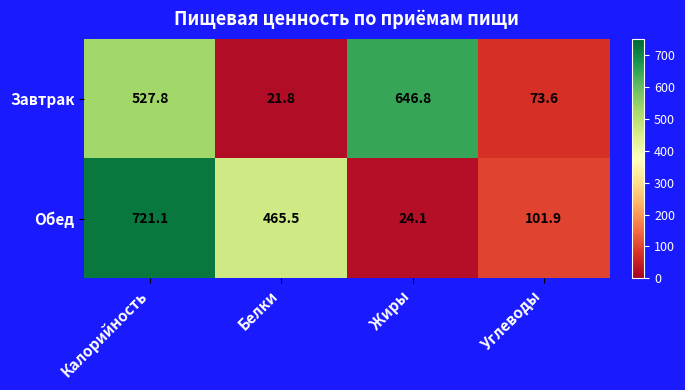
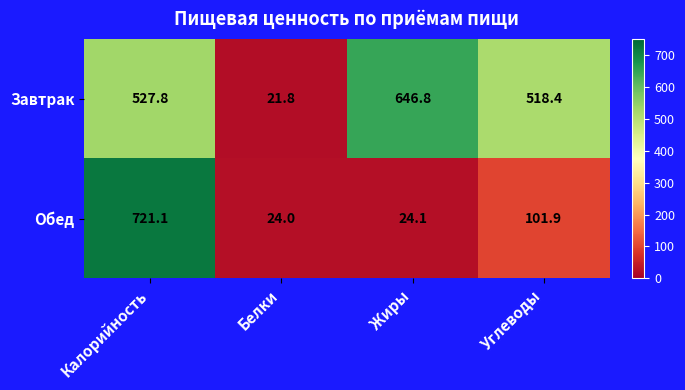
Завтрак, Углеводы: 73.6 -> 518.4
Обед, Белки: 465.5 -> 24.0
